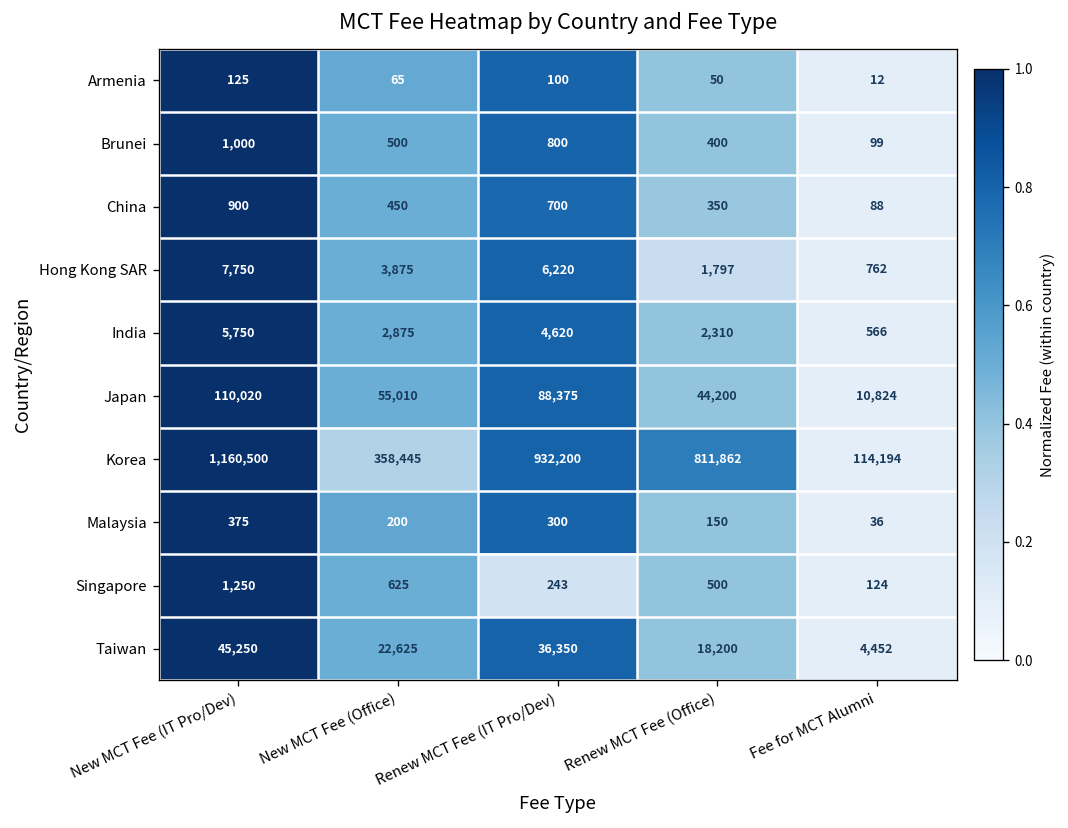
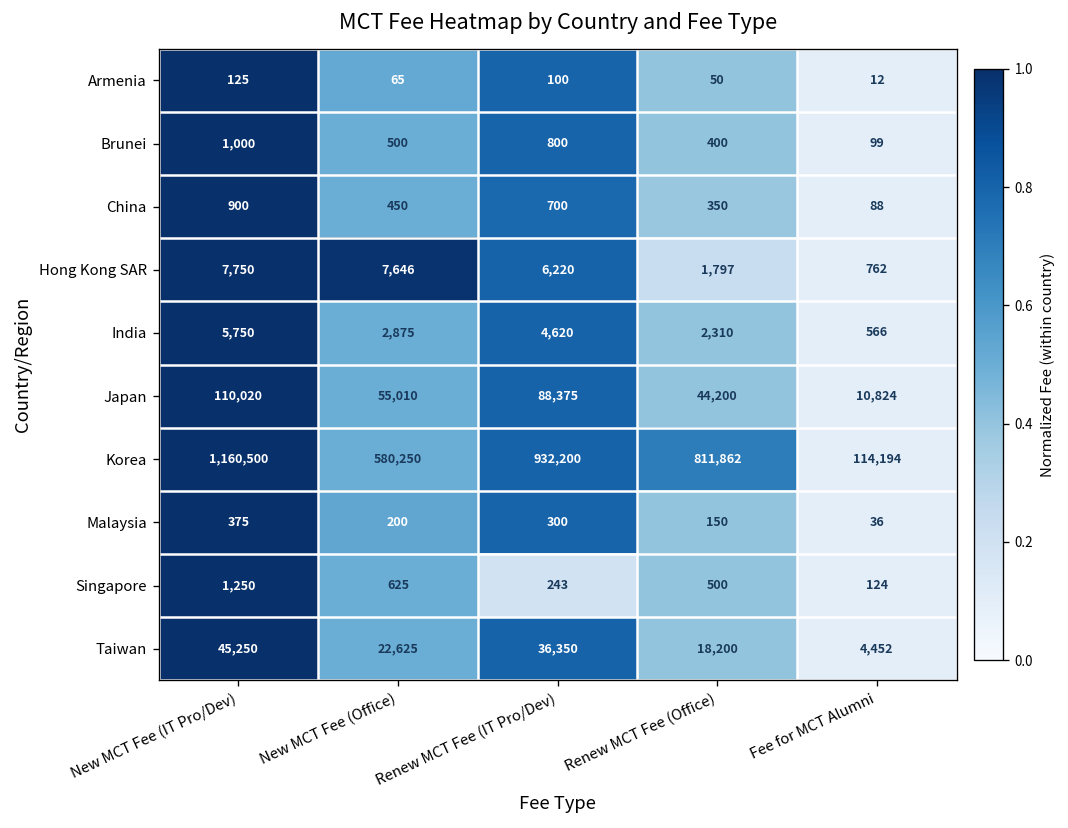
Hong Kong SAR, New MCT Fee (Office): 3,875 -> 7,646
Korea, New MCT Fee (Office): 358,445 -> 580,250
